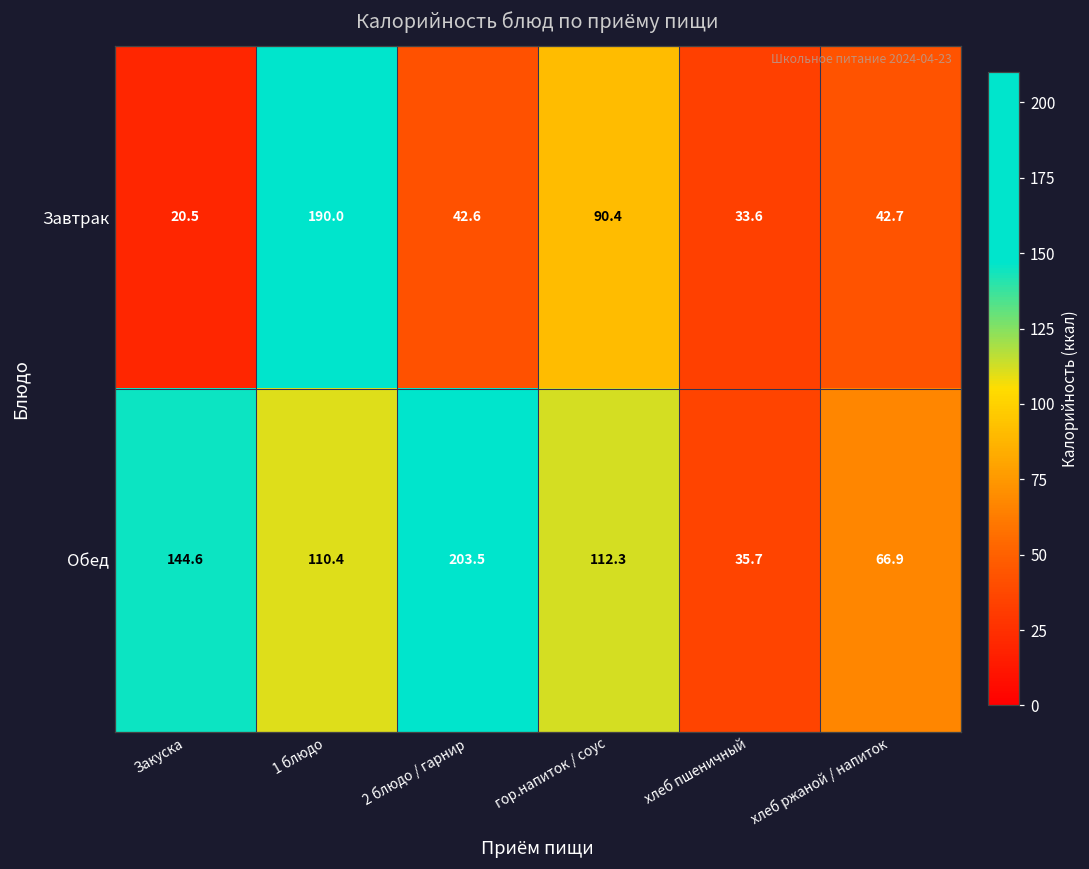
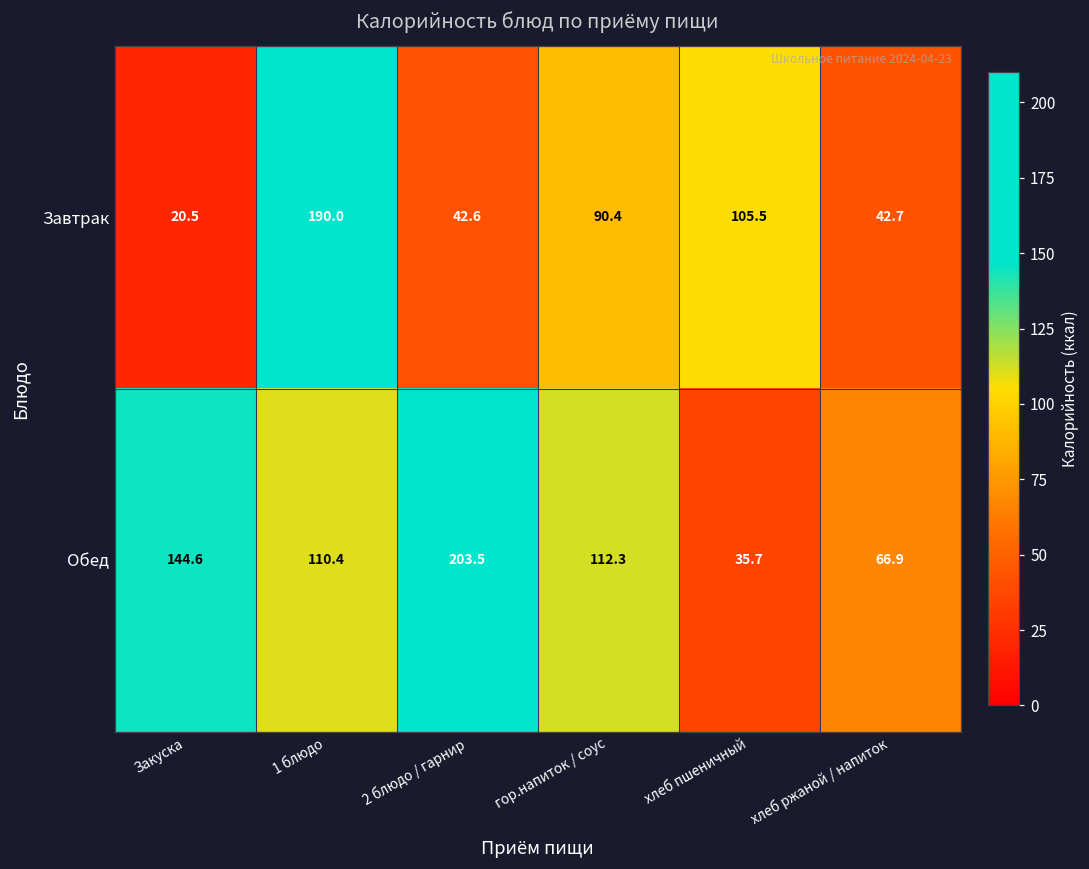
Завтрак, хлеб пшеничный: 33.6 -> 105.5
